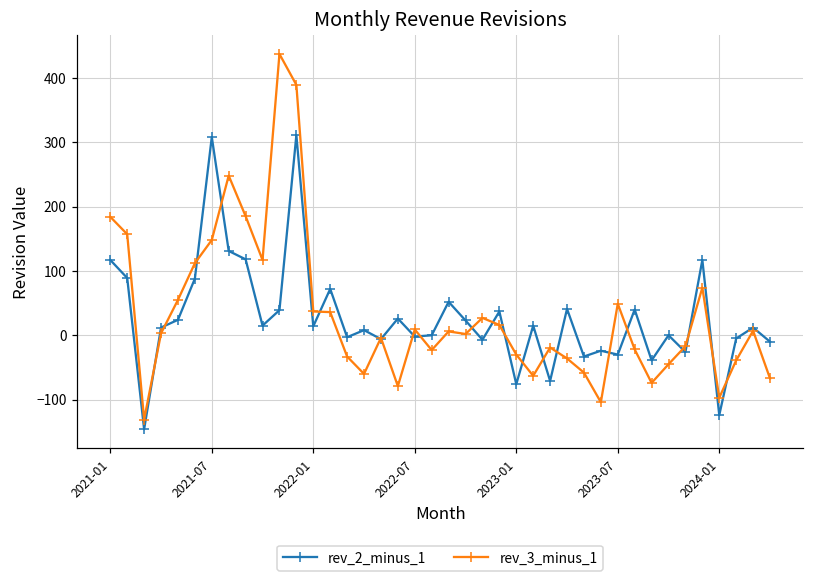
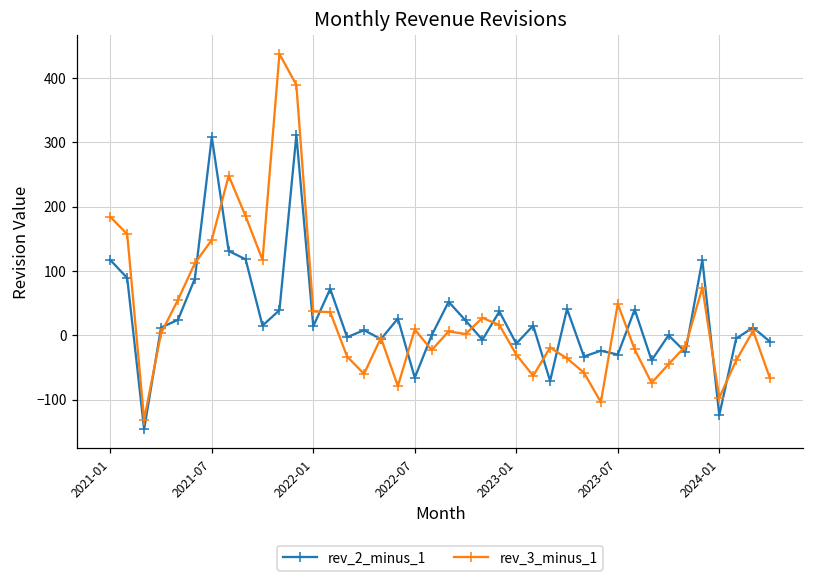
rev_2_minus_1, 2022-07: 0 -> -70
rev_2_minus_1, 2023-01: -80 -> -10
